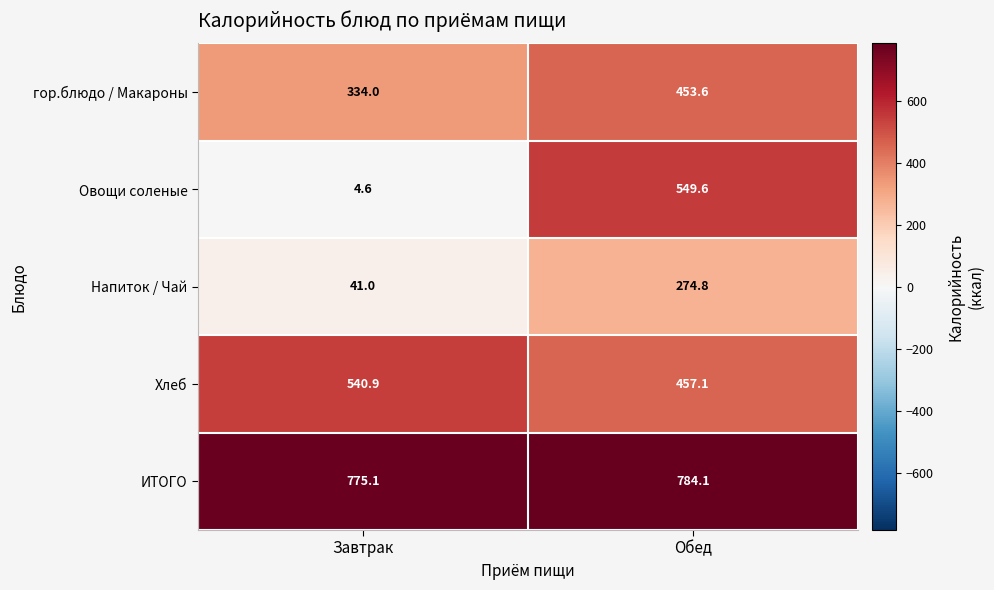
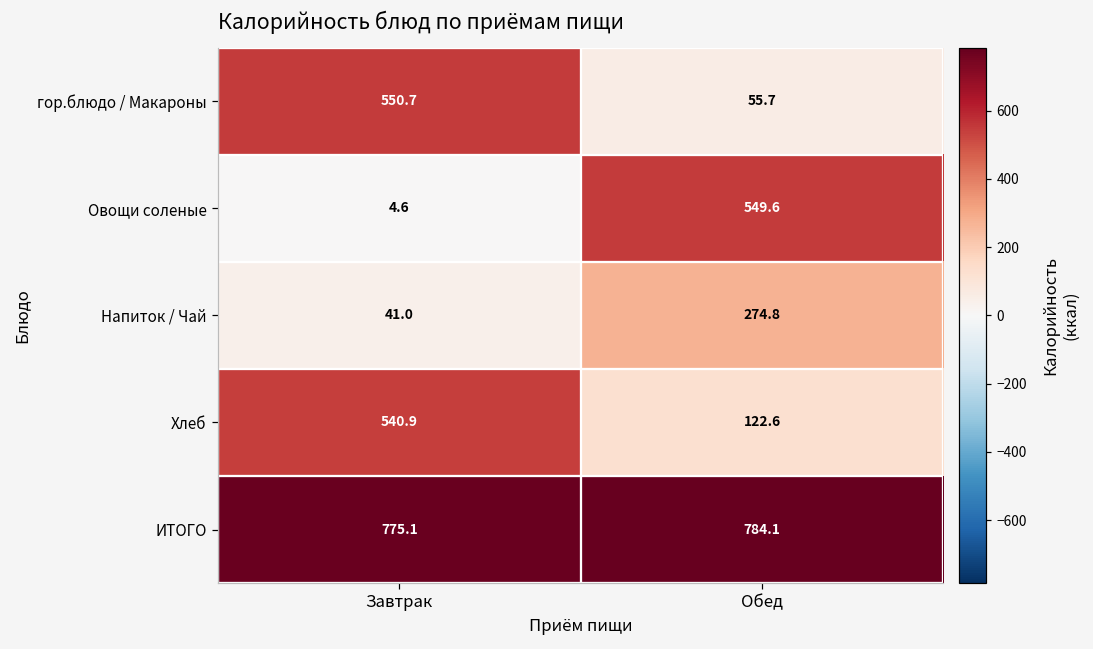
гор.блюдо / Макароны, Завтрак: 334.0 -> 550.7
гор.блюдо / Макароны, Обед: 453.6 -> 55.7
Хлеб, Обед: 457.1 -> 122.6
